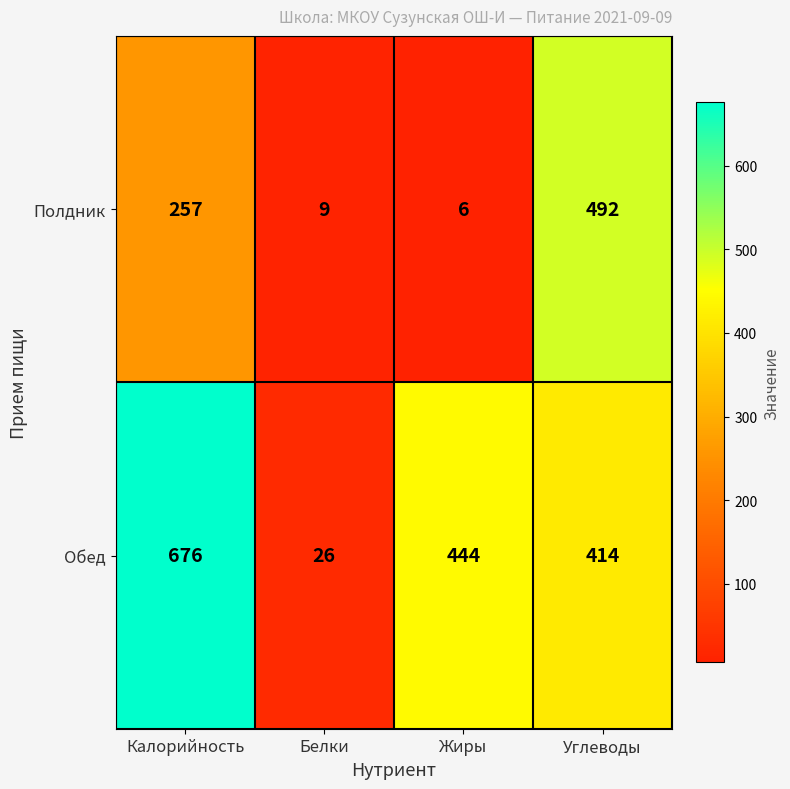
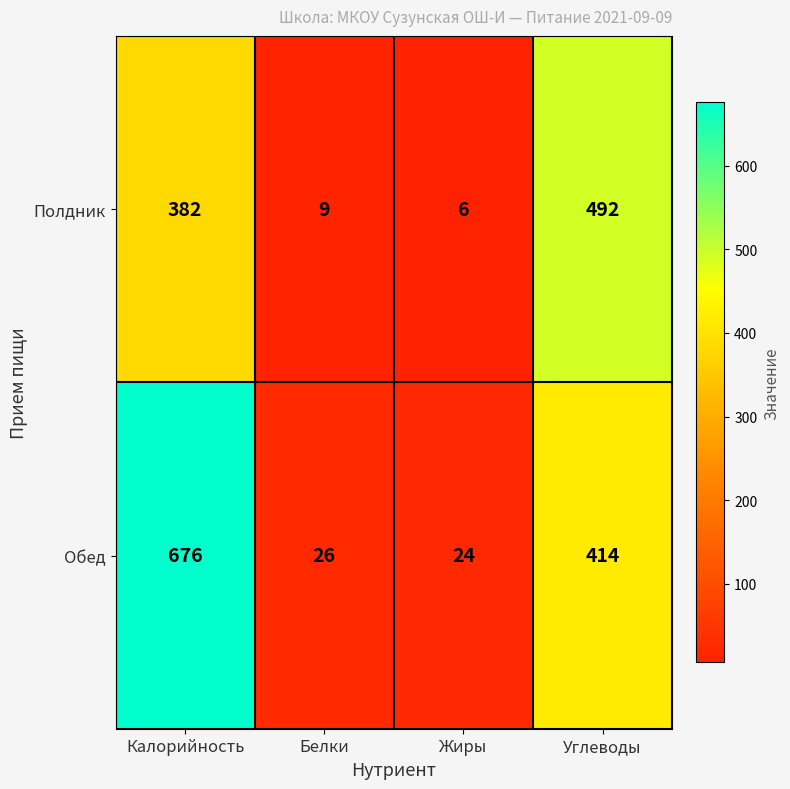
Полдник, Калорийность: 257 -> 382
Обед, Жиры: 444 -> 24
